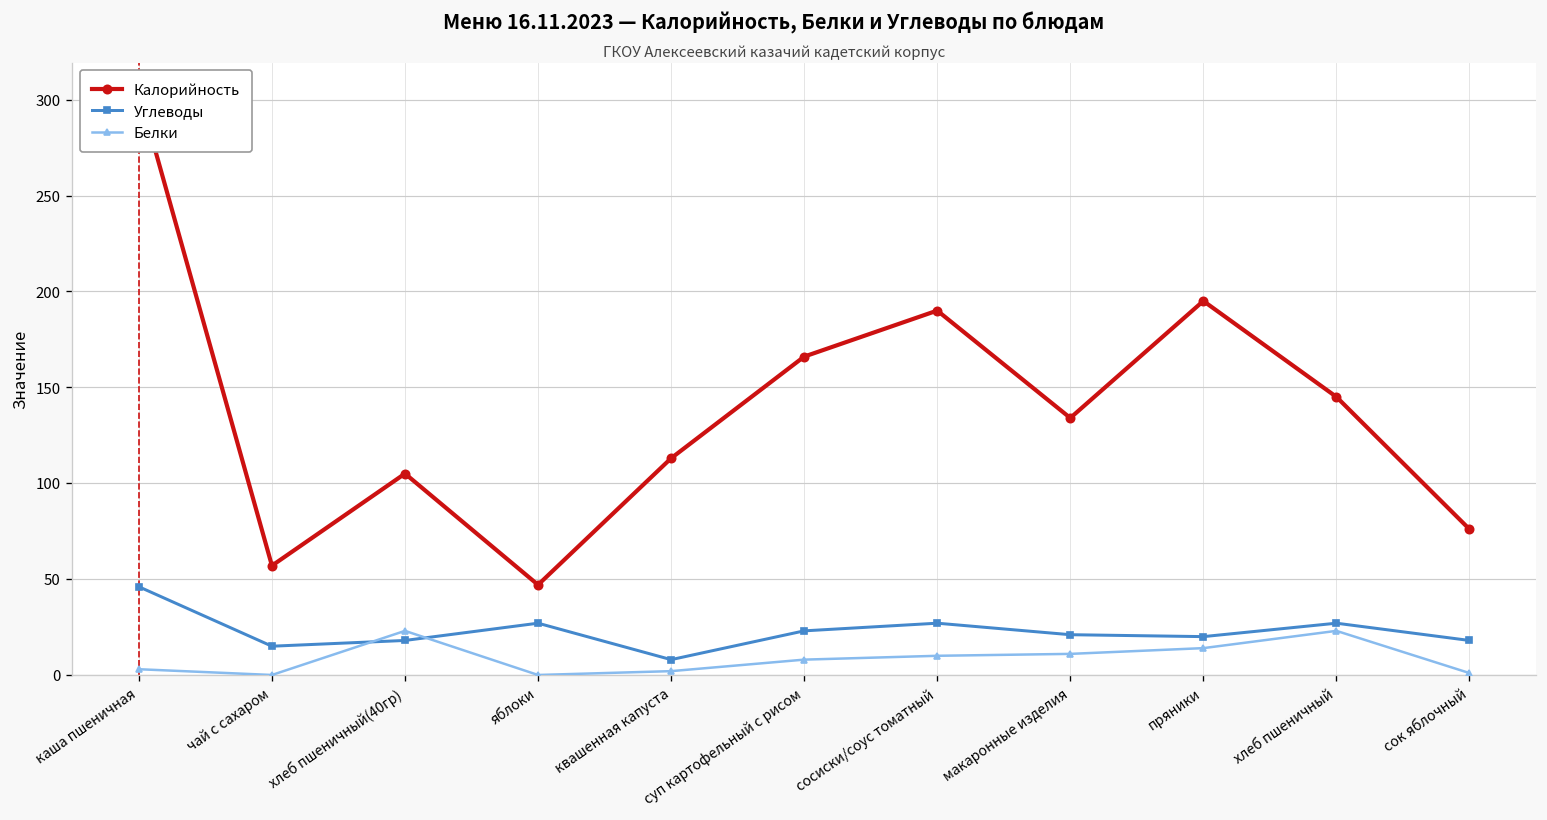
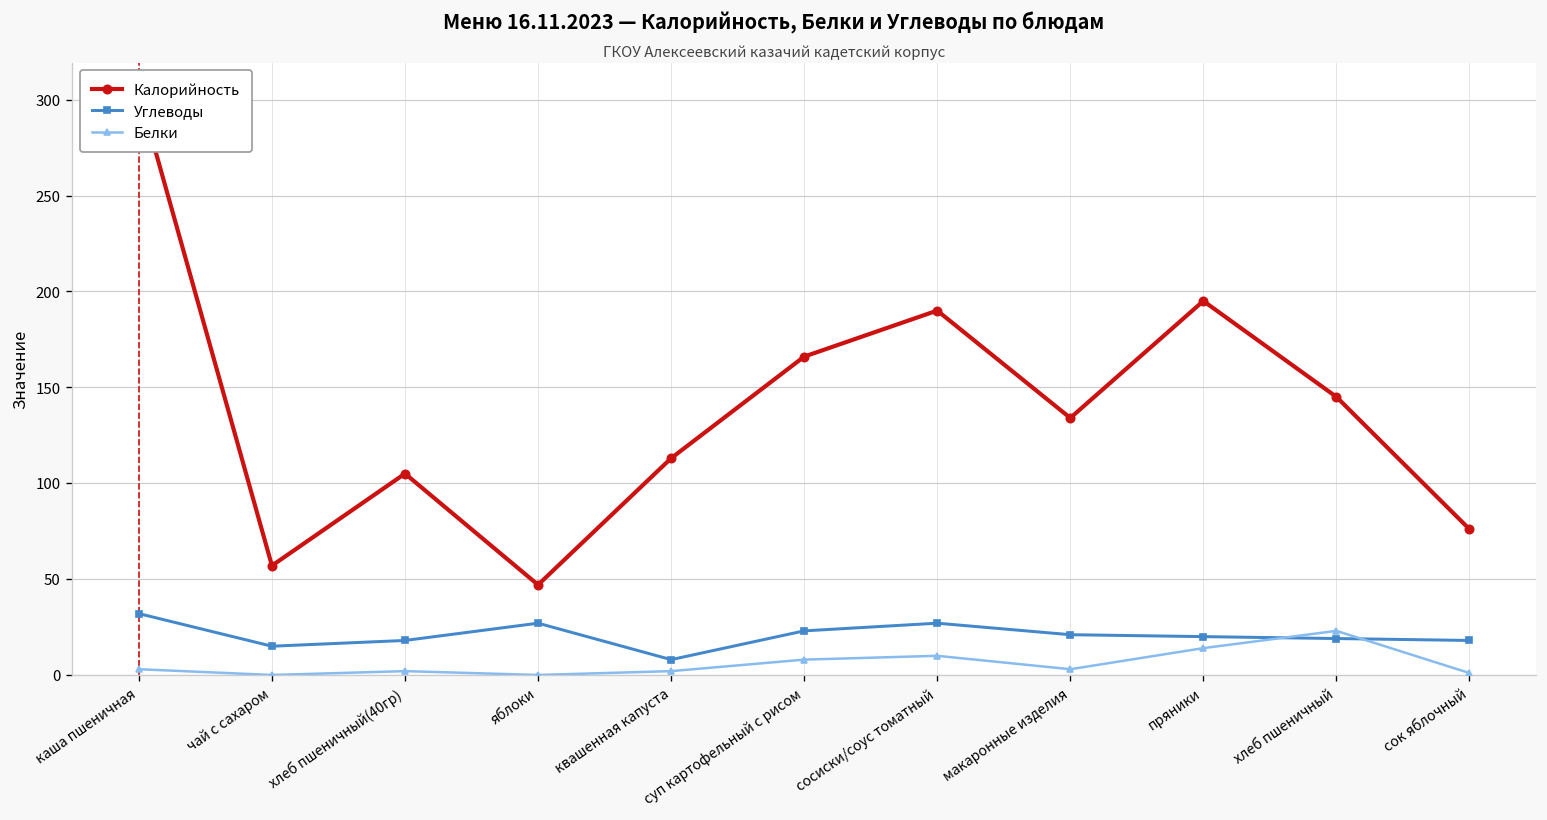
Углеводы, каша пшеничная: 46 -> 32
Белки, хлеб пшеничный(40гр): 23 -> 2
Белки, макаронные изделия: 11 -> 3
Углеводы, хлеб пшеничный: 27 -> 19
